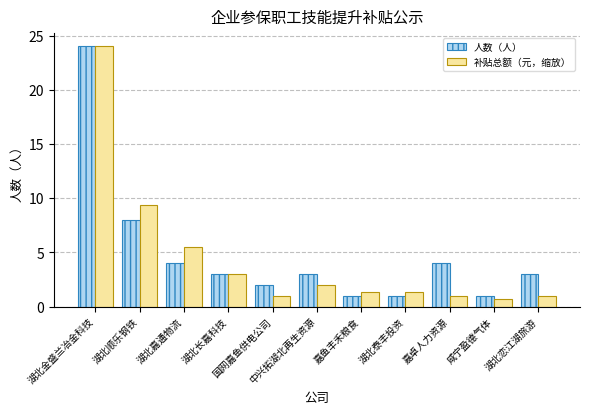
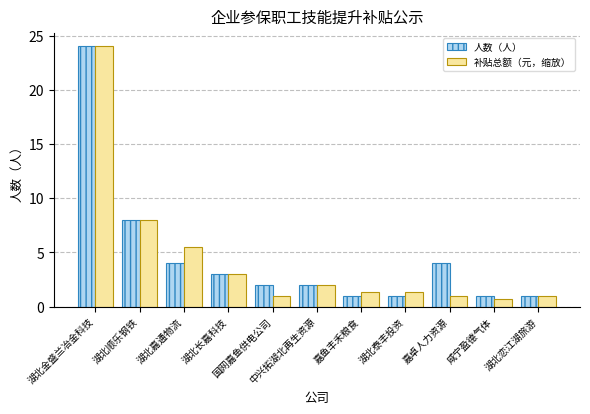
补贴总额（元，缩放）, 湖北顺乐钢铁: 9.4 -> 8.0
人数（人）, 中兴拓湖北再生资源: 3 -> 2
人数（人）, 湖北恋江湖旅游: 3 -> 1
